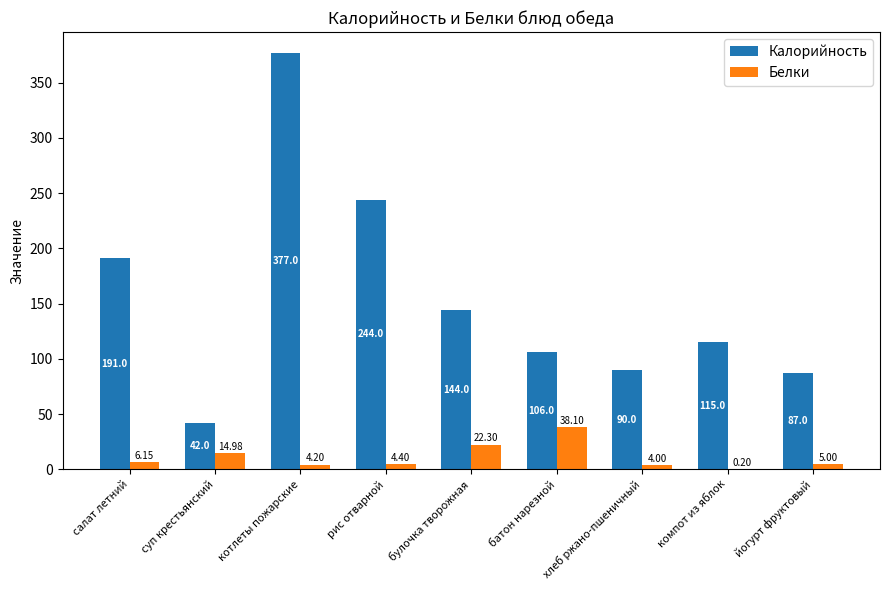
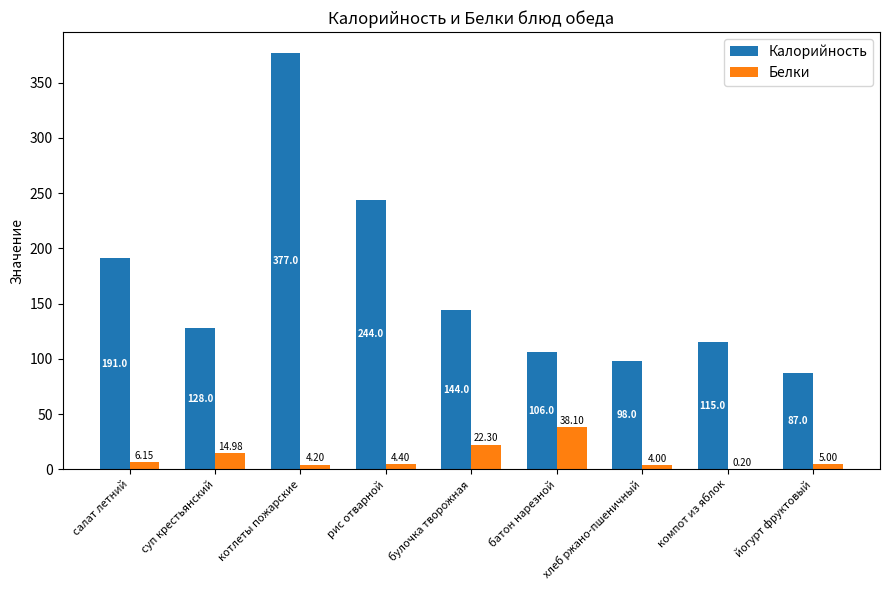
Калорийность, суп крестьянский: 42.0 -> 128.0
Калорийность, хлеб ржано-пшеничный: 90.0 -> 98.0
